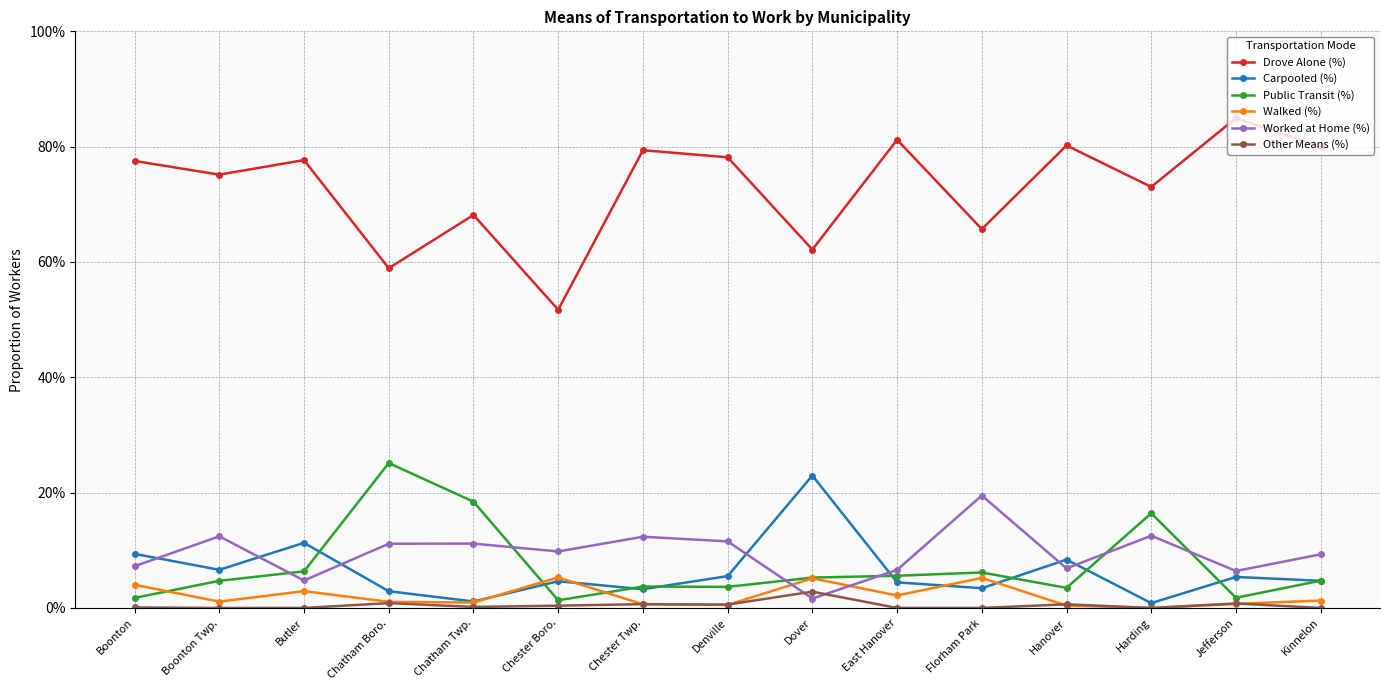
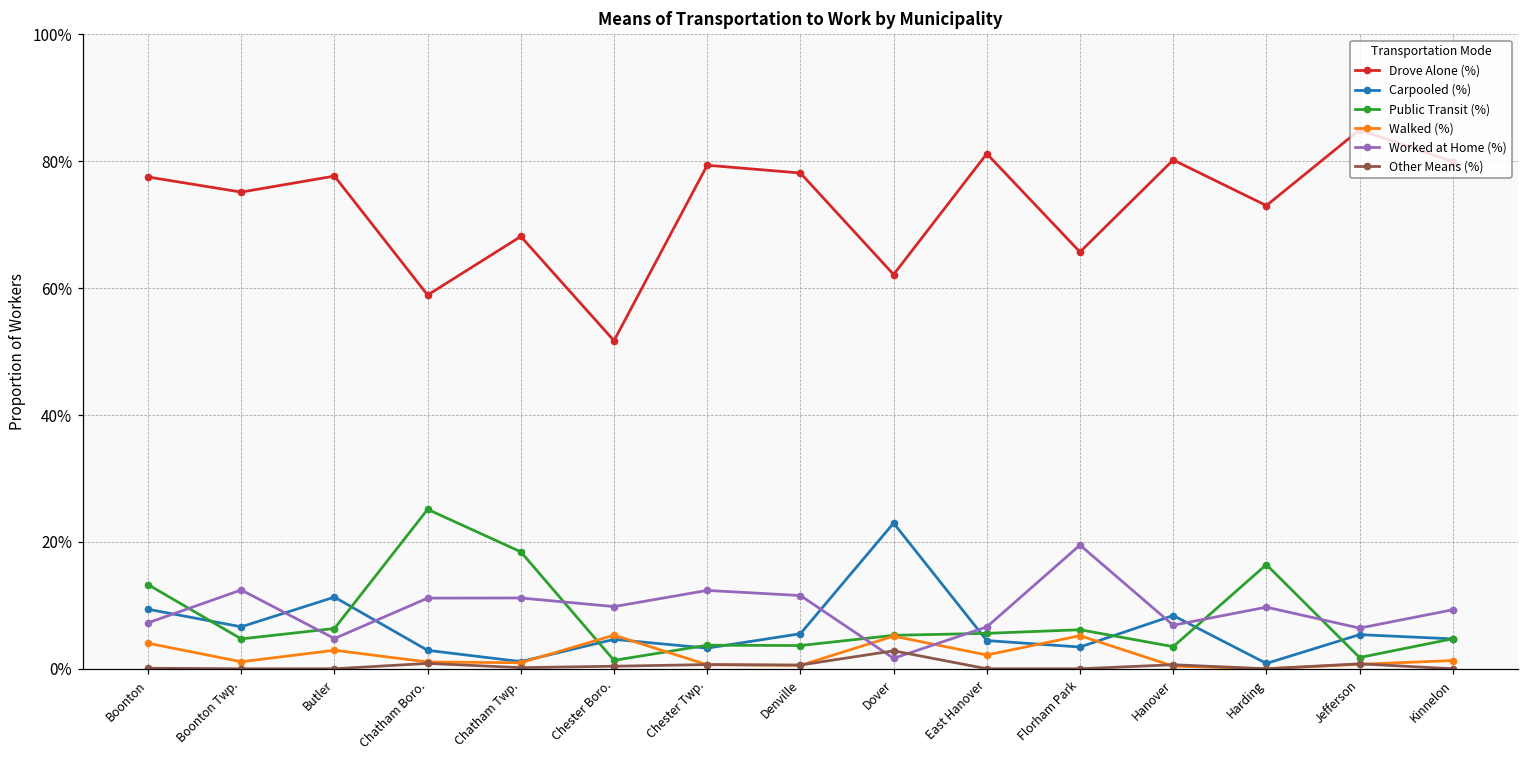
Public Transit (%), Boonton: 2% -> 13%
Worked at Home (%), Harding: 13% -> 10%
